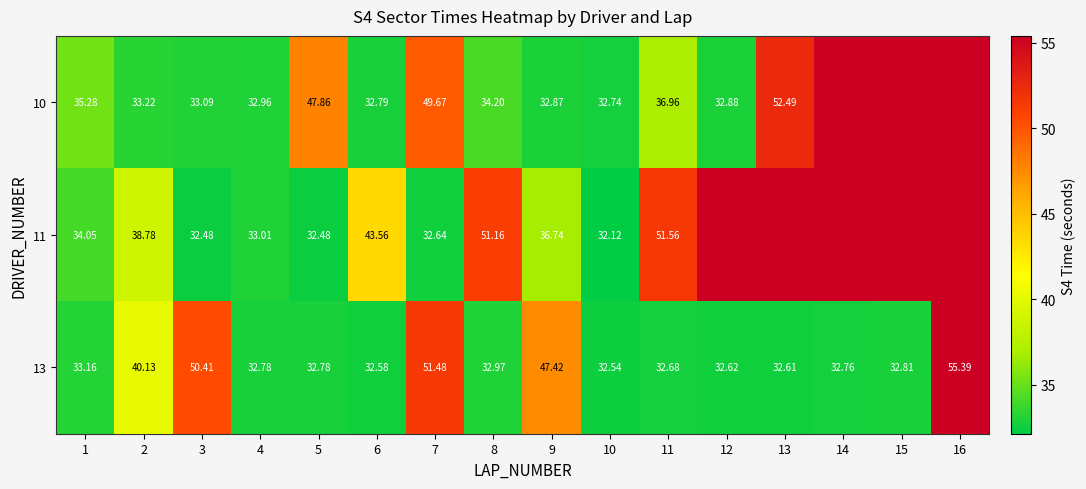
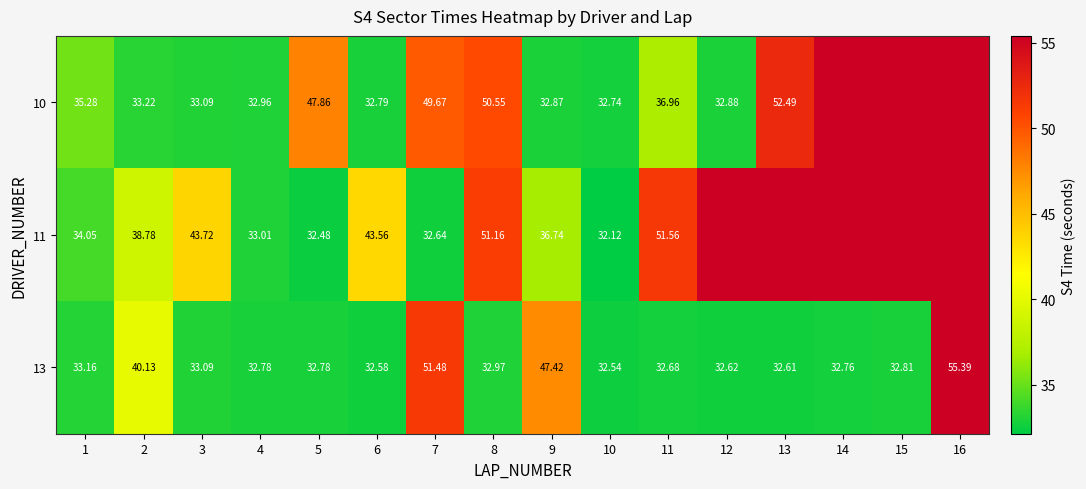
10, 8: 34.20 -> 50.55
11, 3: 32.48 -> 43.72
13, 3: 50.41 -> 33.09
